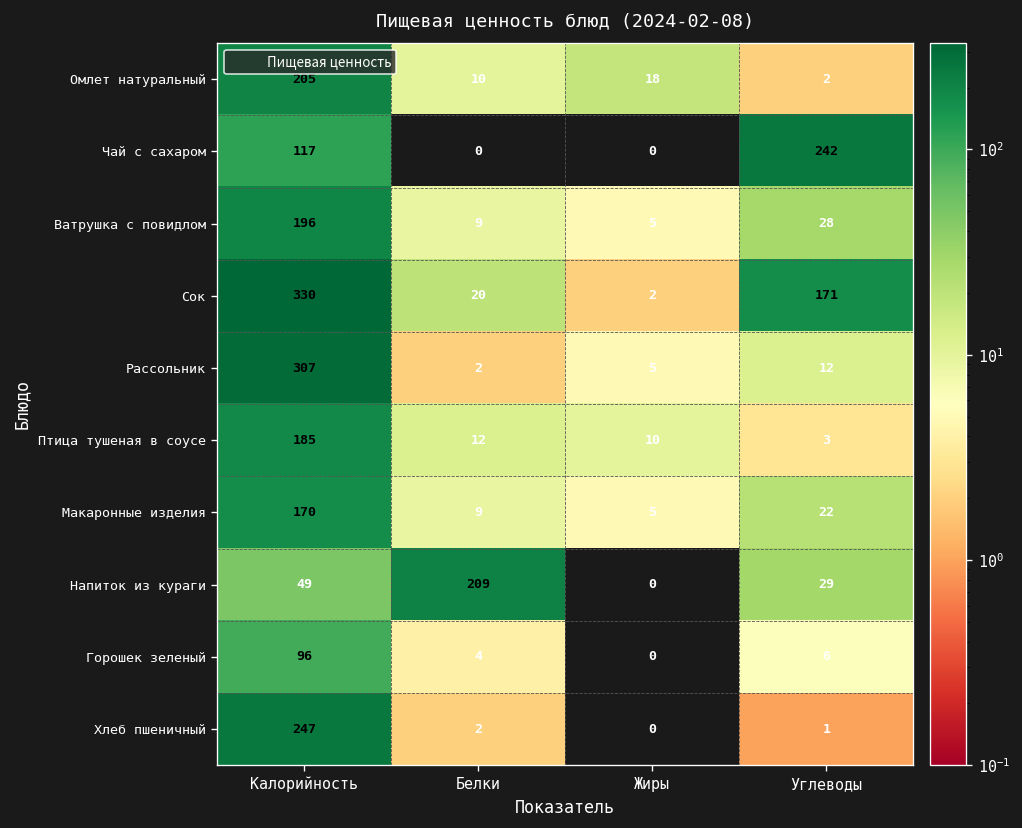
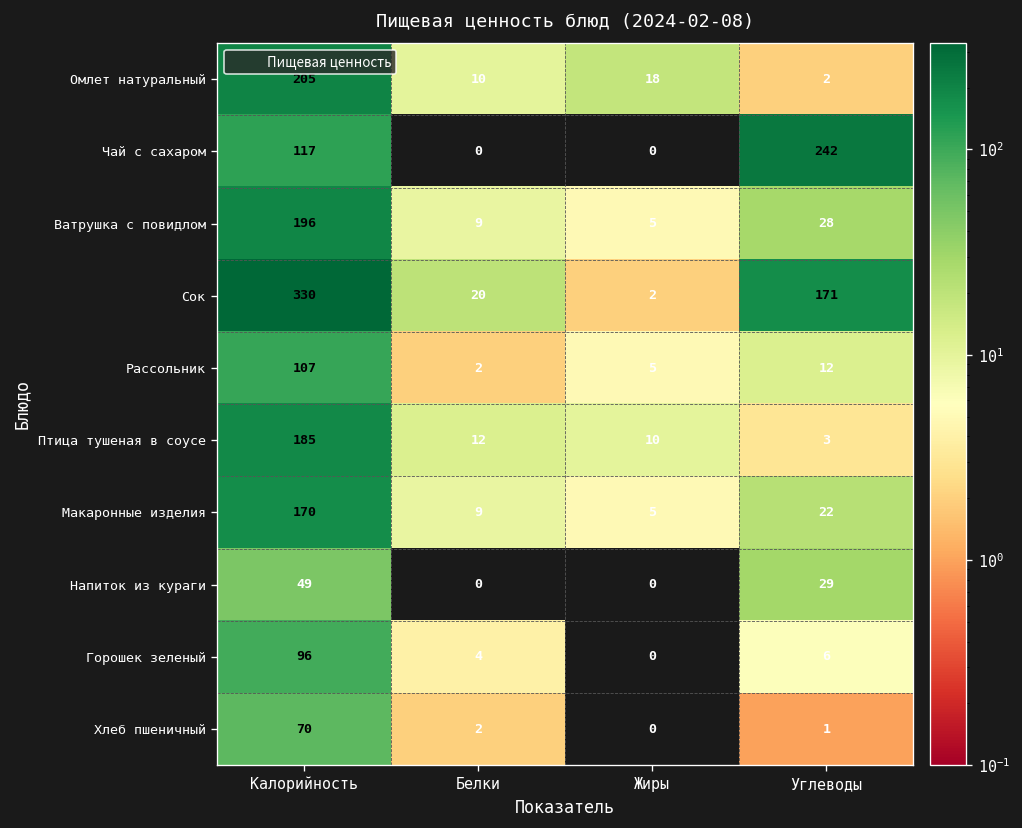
Рассольник, Калорийность: 307 -> 107
Напиток из кураги, Белки: 209 -> 0
Хлеб пшеничный, Калорийность: 247 -> 70
